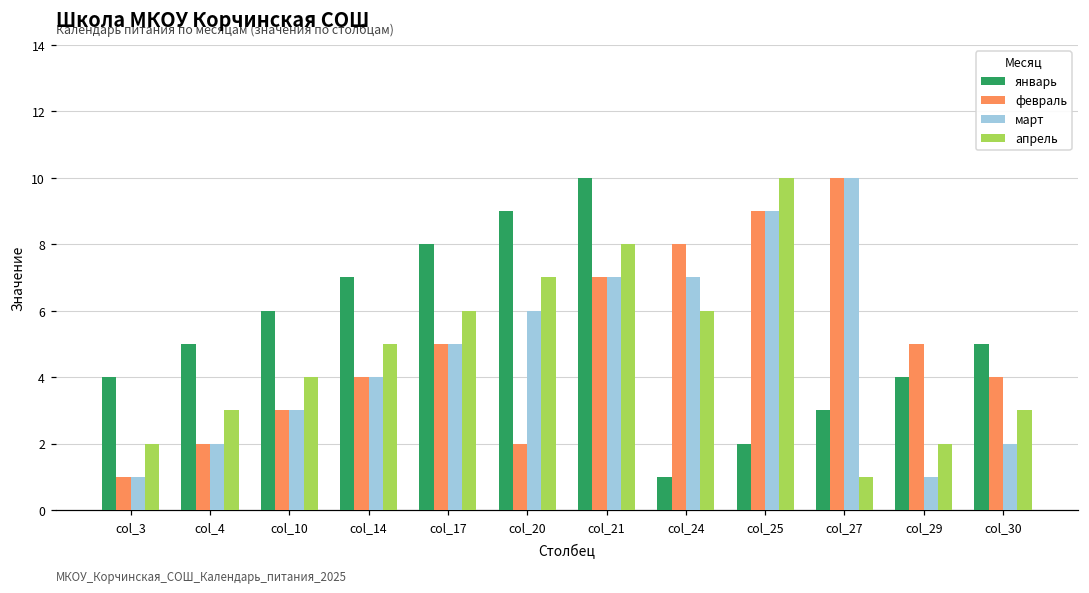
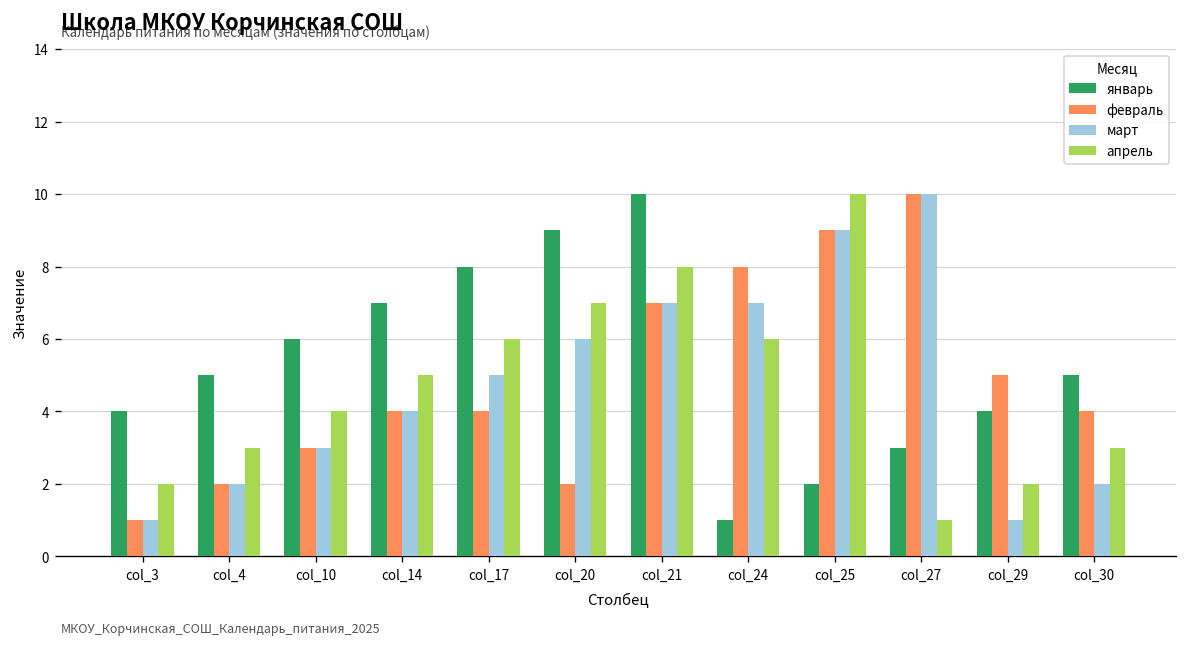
февраль, col_17: 5 -> 4
